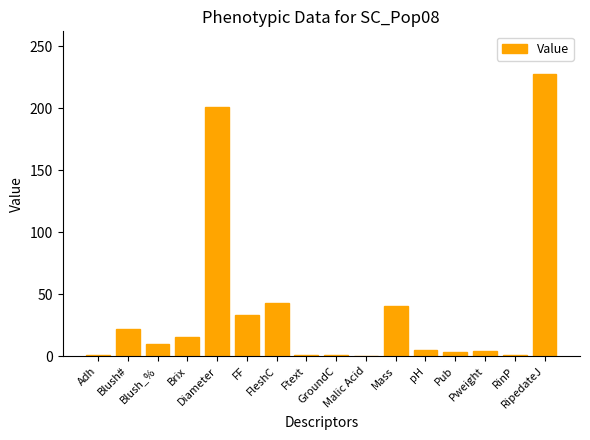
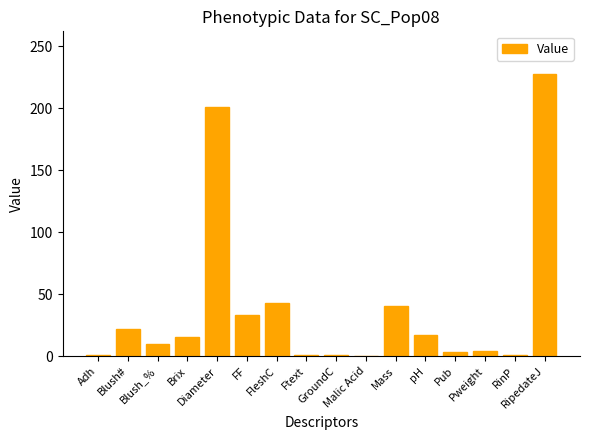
pH: 5 -> 17
